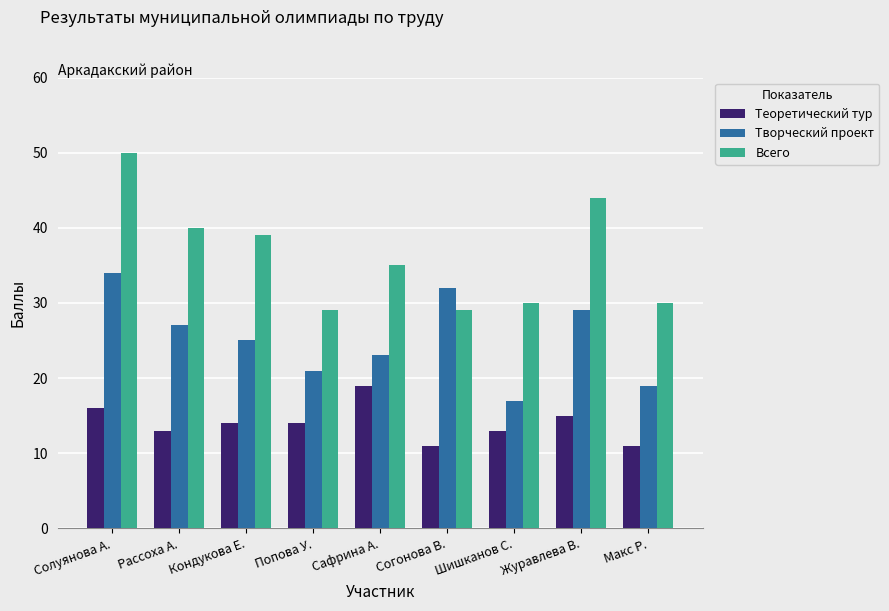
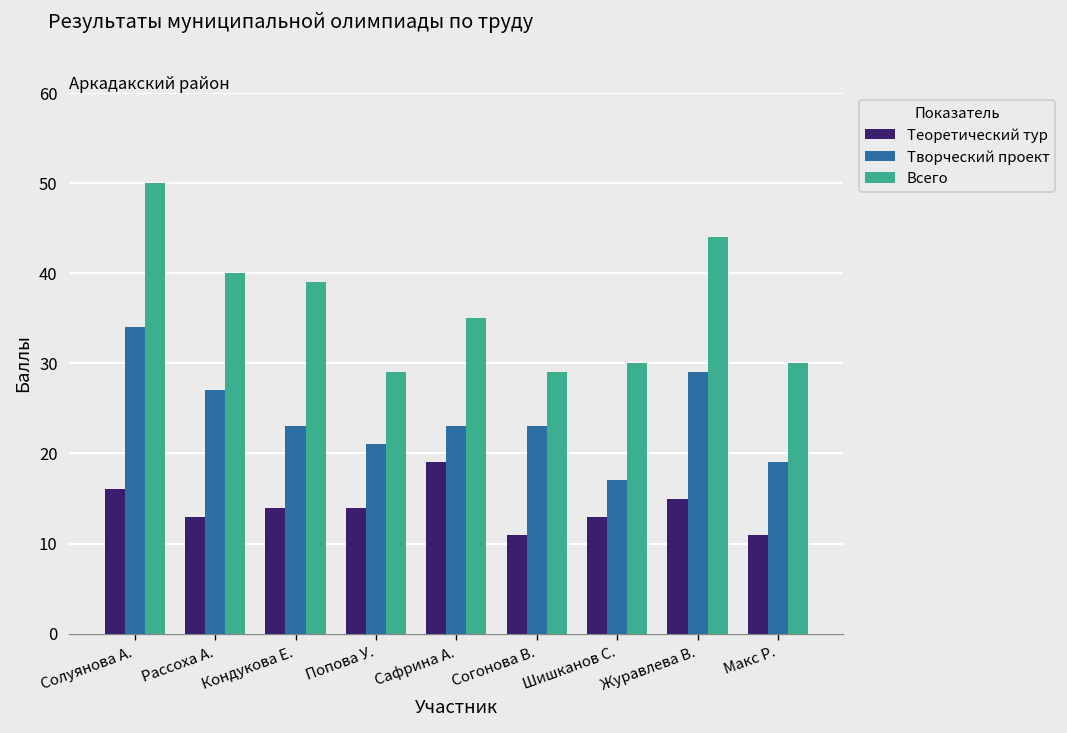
Творческий проект, Кондукова Е.: 25 -> 23
Творческий проект, Согонова В.: 32 -> 23
